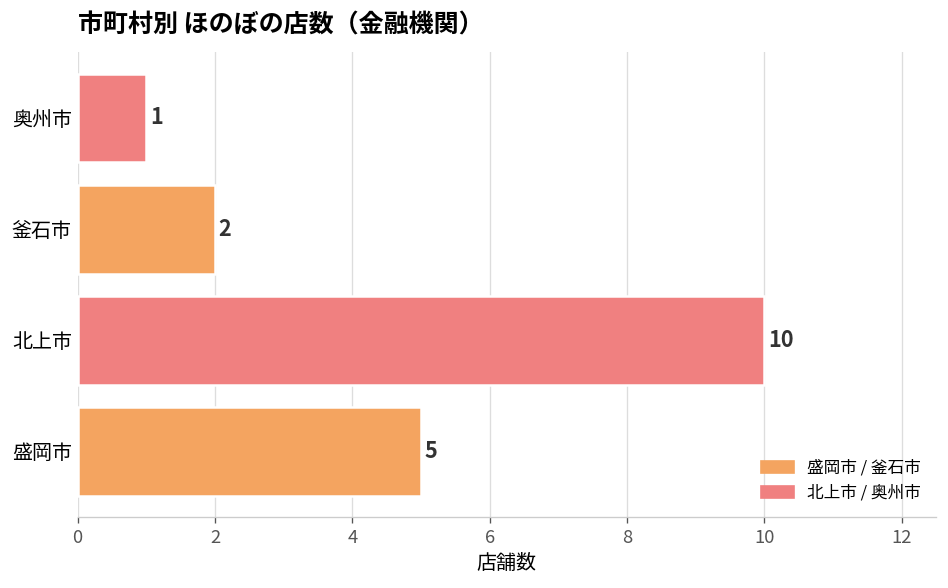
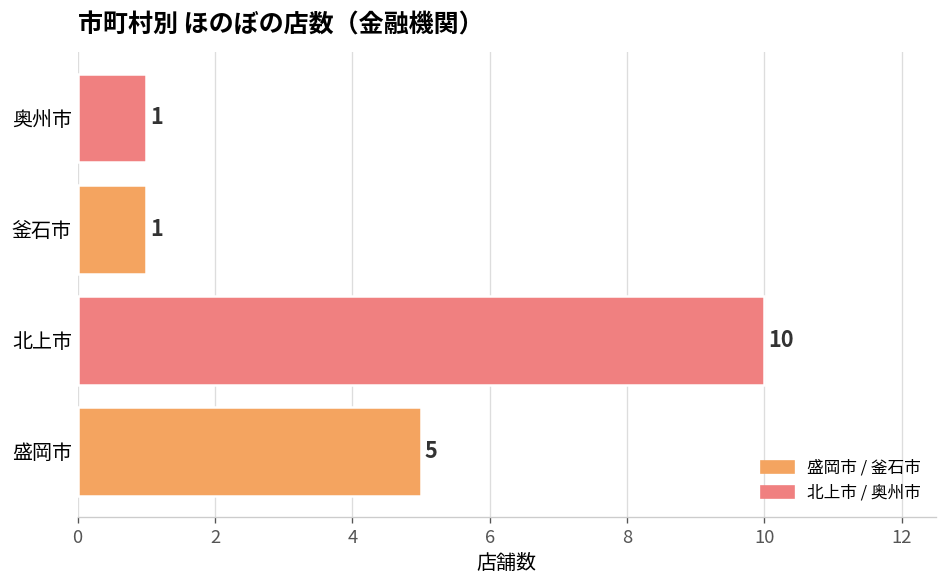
釜石市: 2 -> 1
